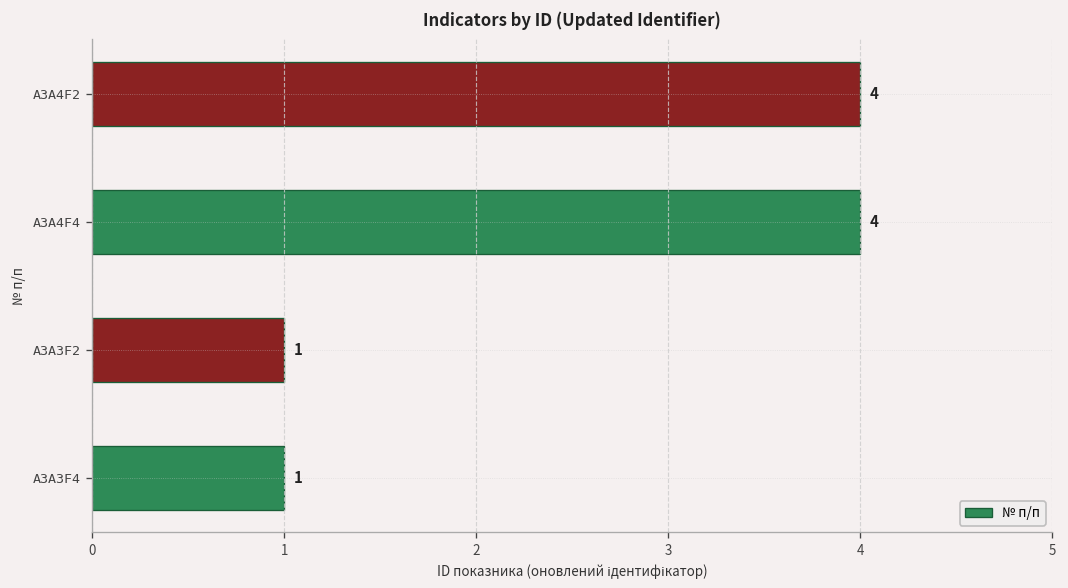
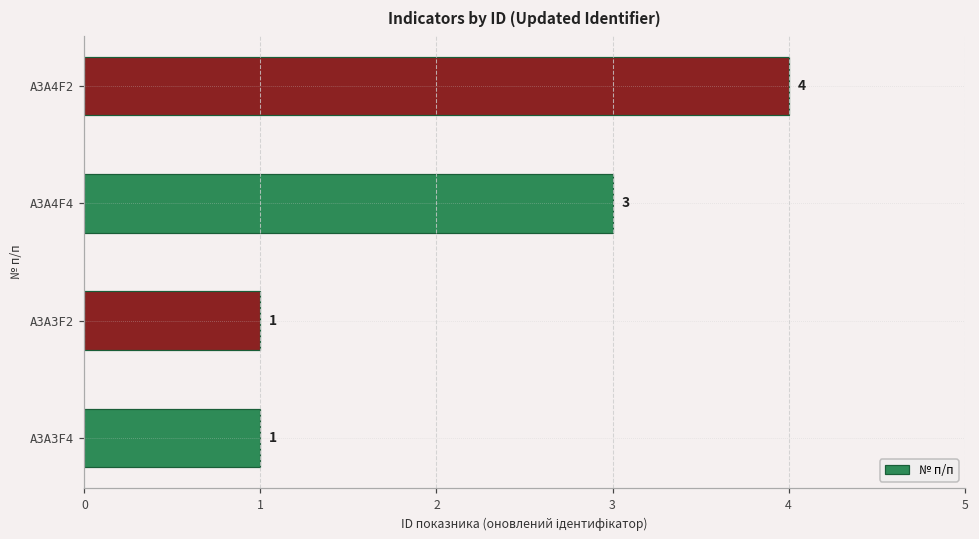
A3A4F4: 4 -> 3
